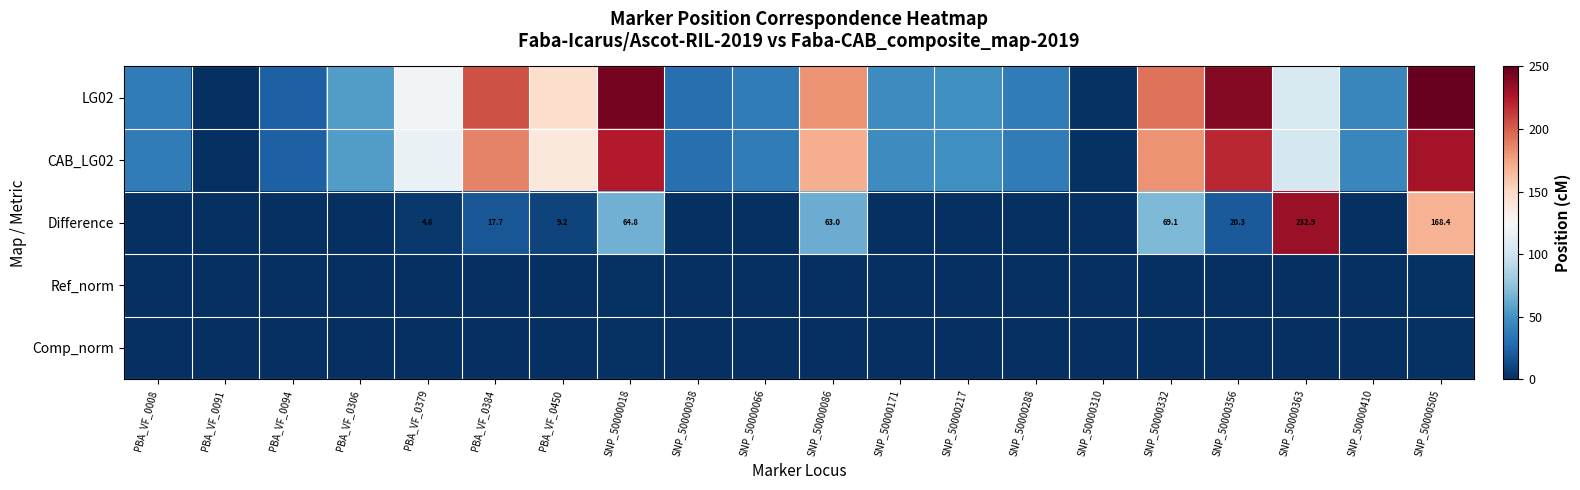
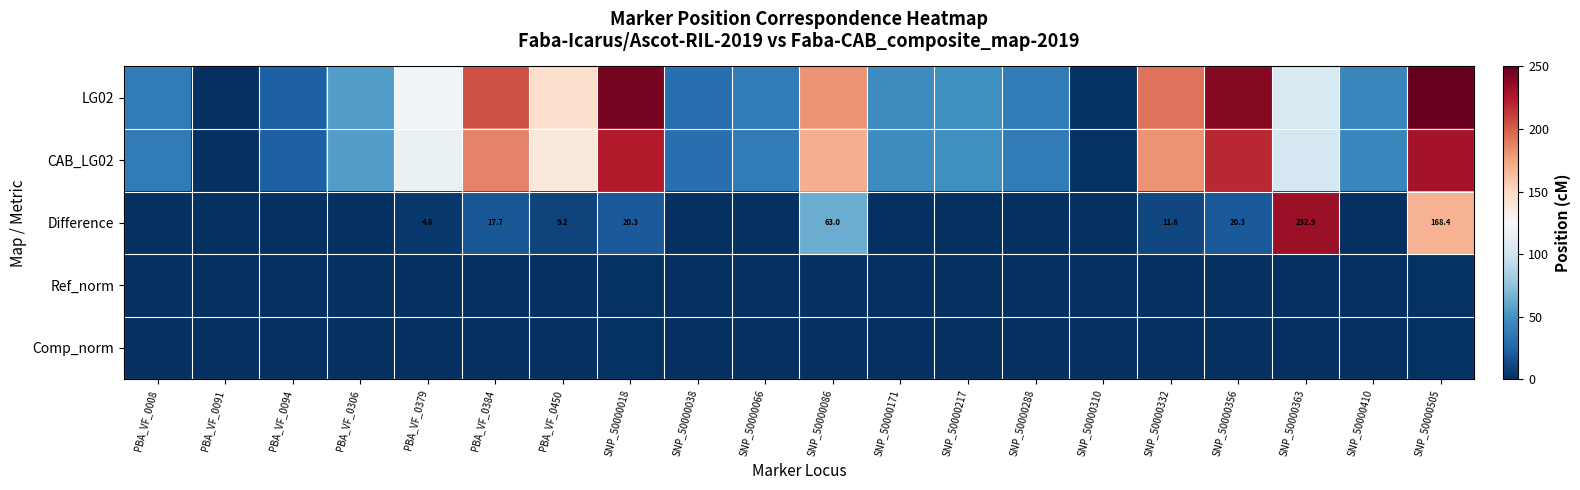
Difference, SNP_50000018: 64.8 -> 20.3
Difference, SNP_50000332: 69.1 -> 11.6
